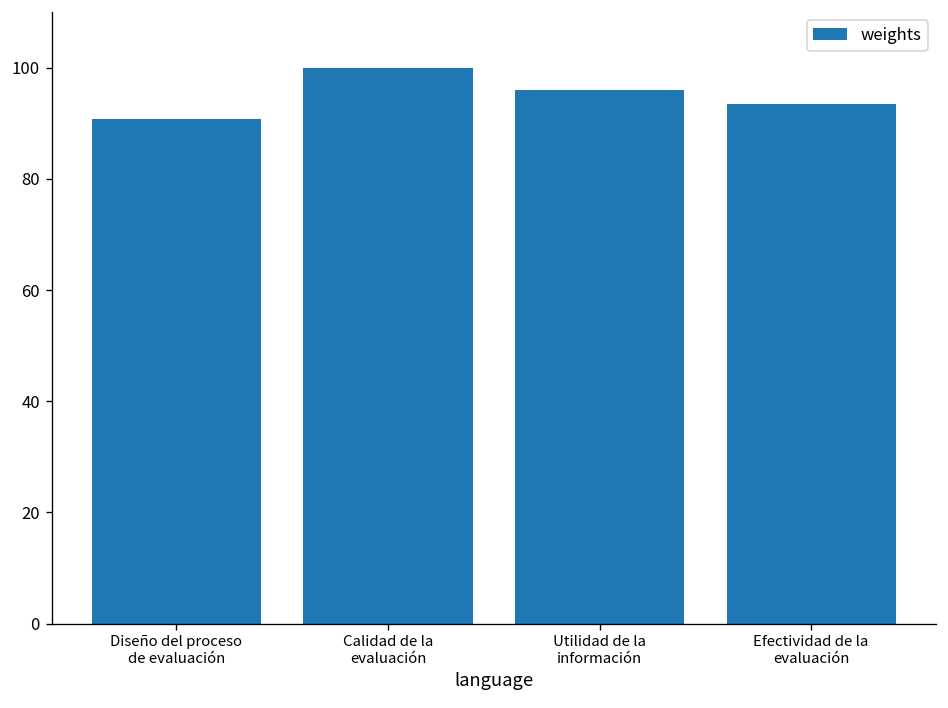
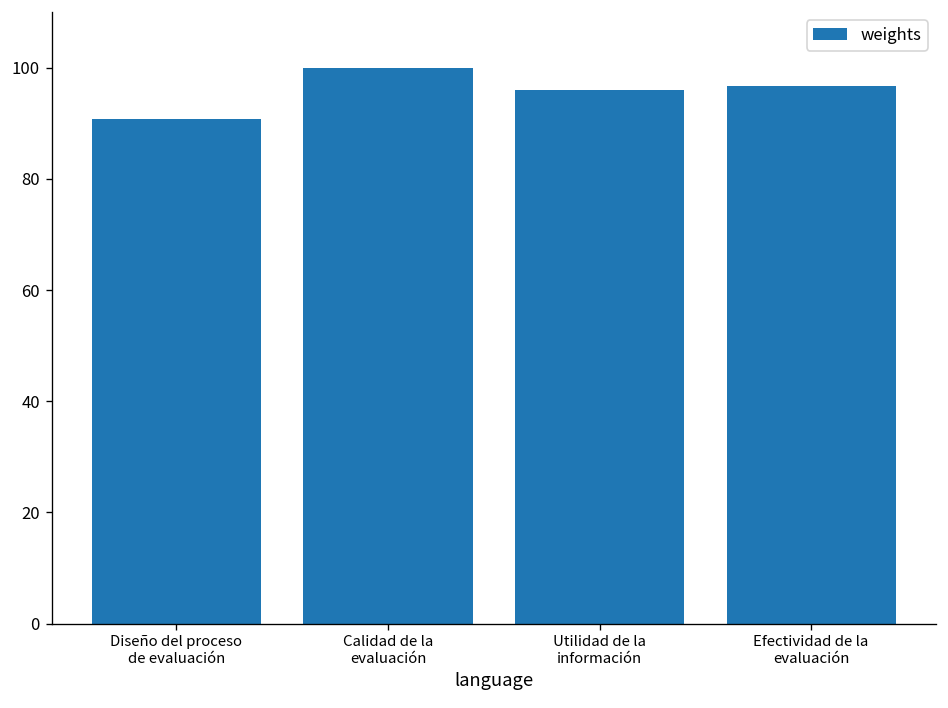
Efectividad de la evaluación: 94 -> 97
